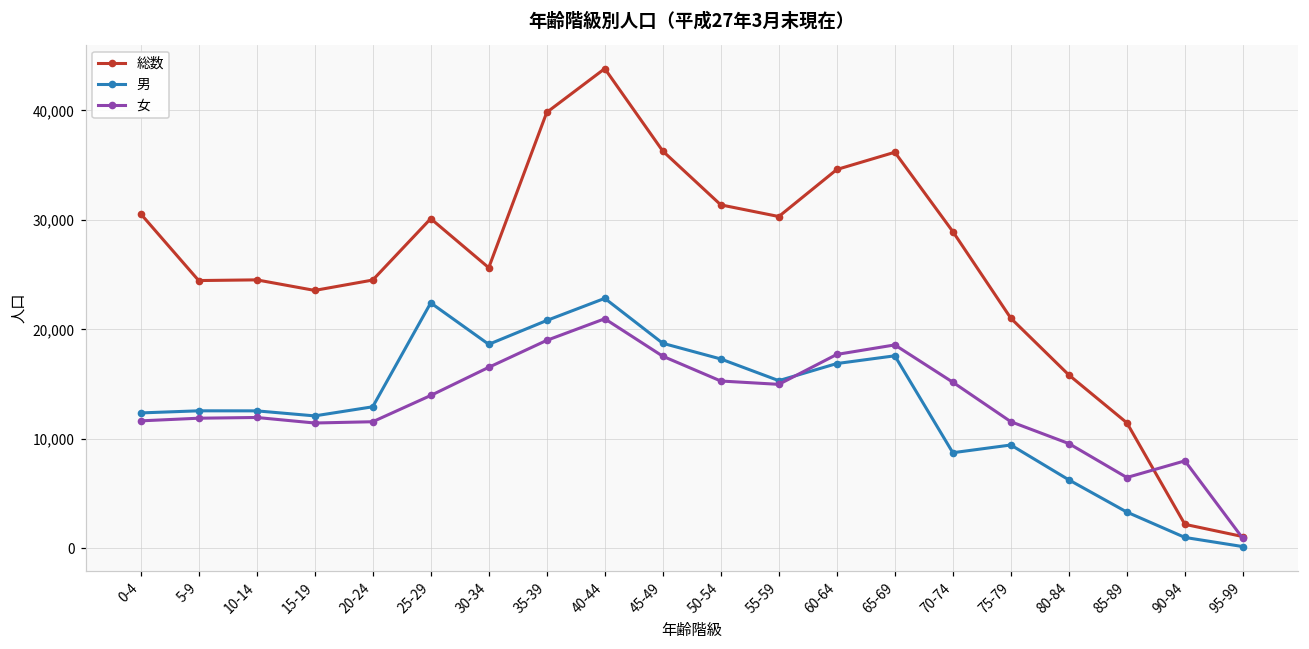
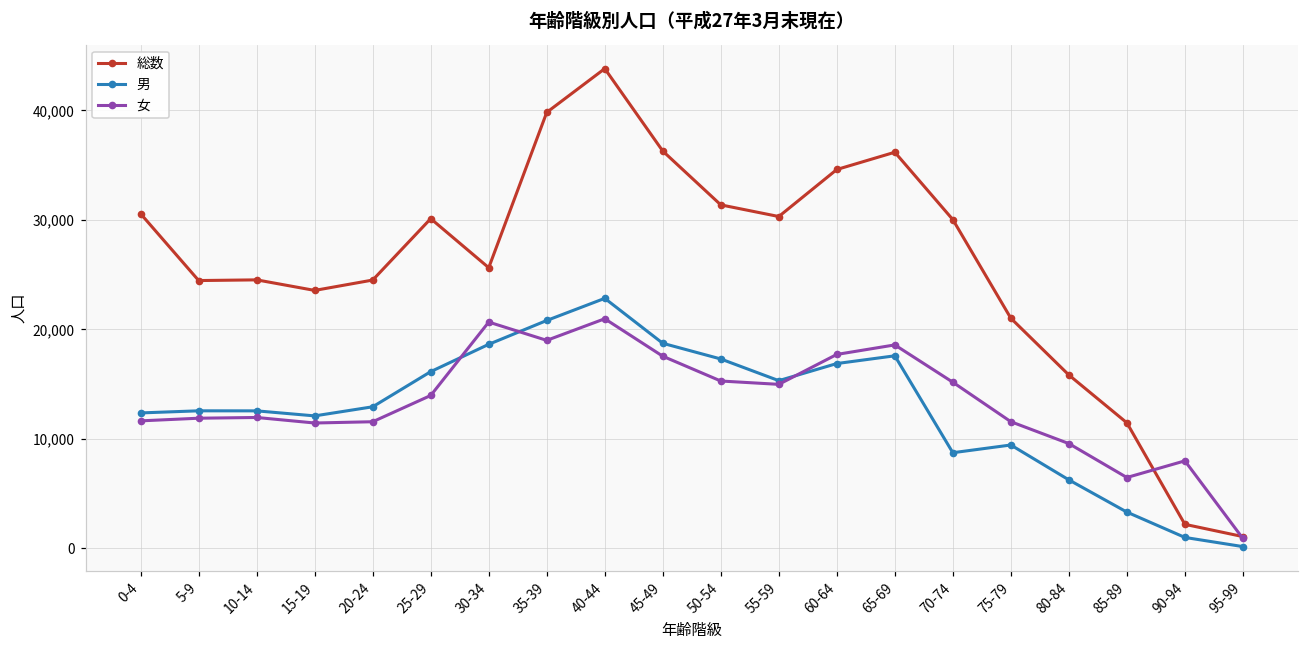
男, 25-29: 22,000 -> 16,000
女, 30-34: 17,000 -> 21,000
総数, 70-74: 29,000 -> 30,000
